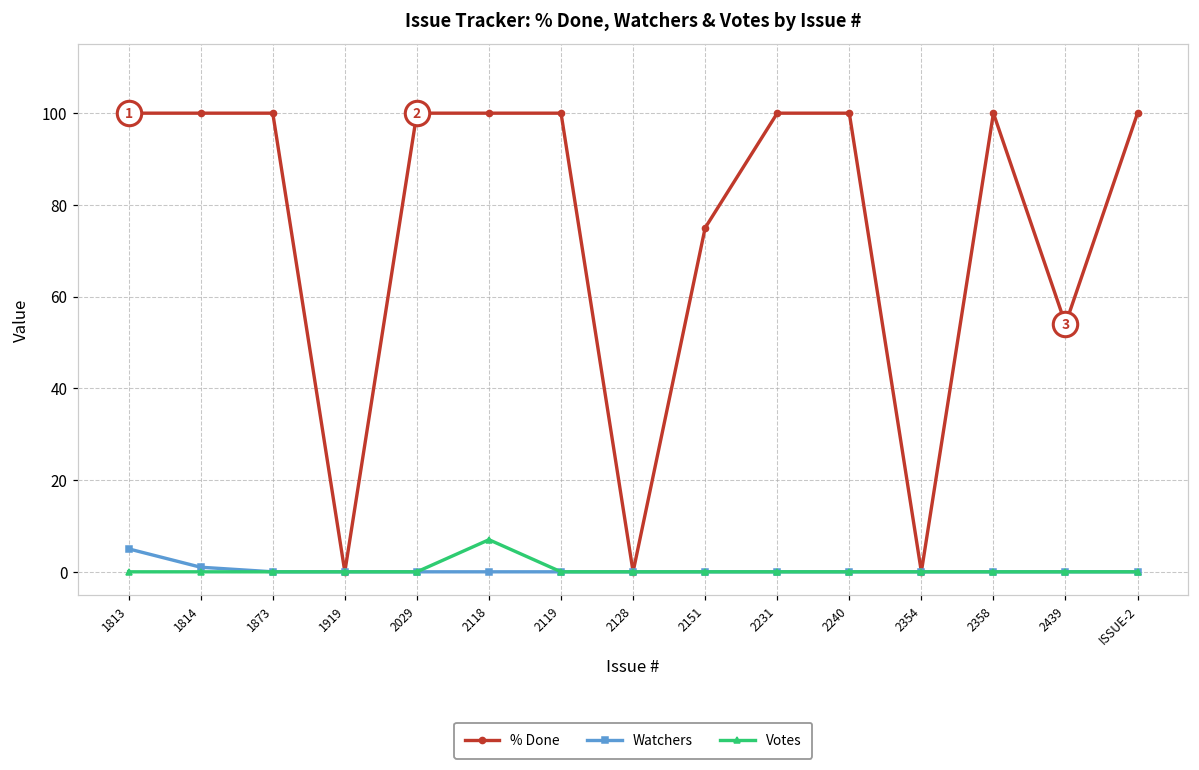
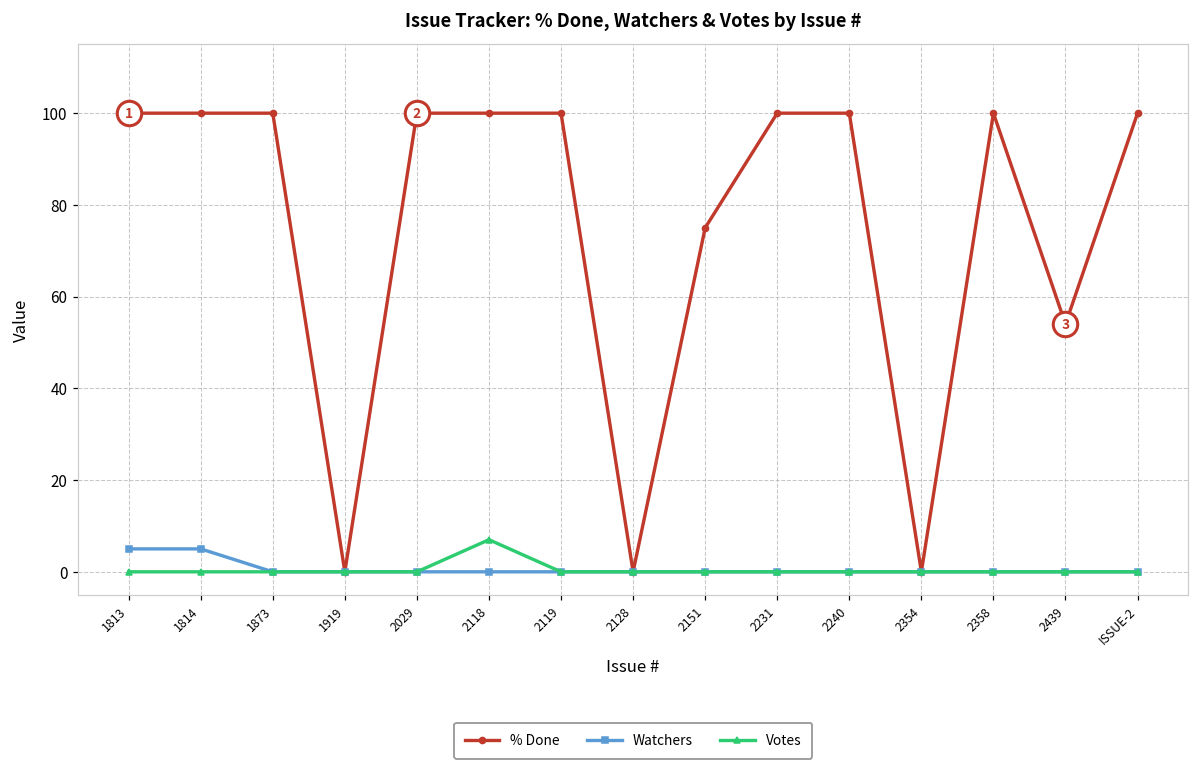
Watchers, 1814: 1 -> 5
